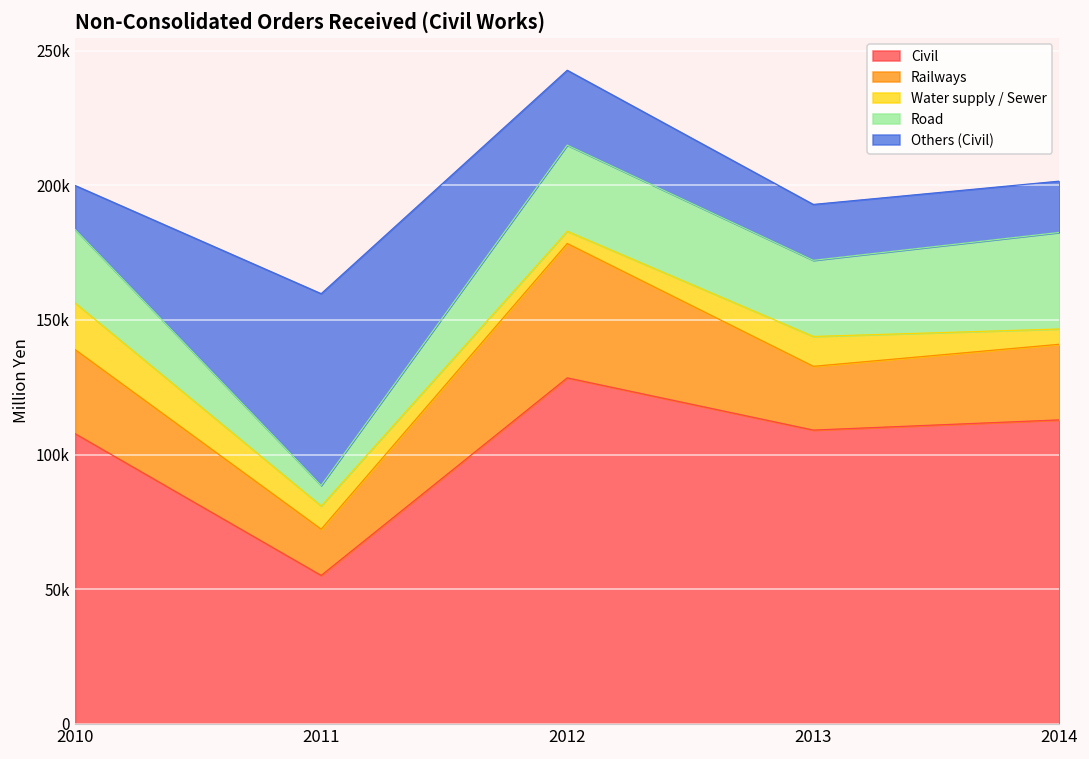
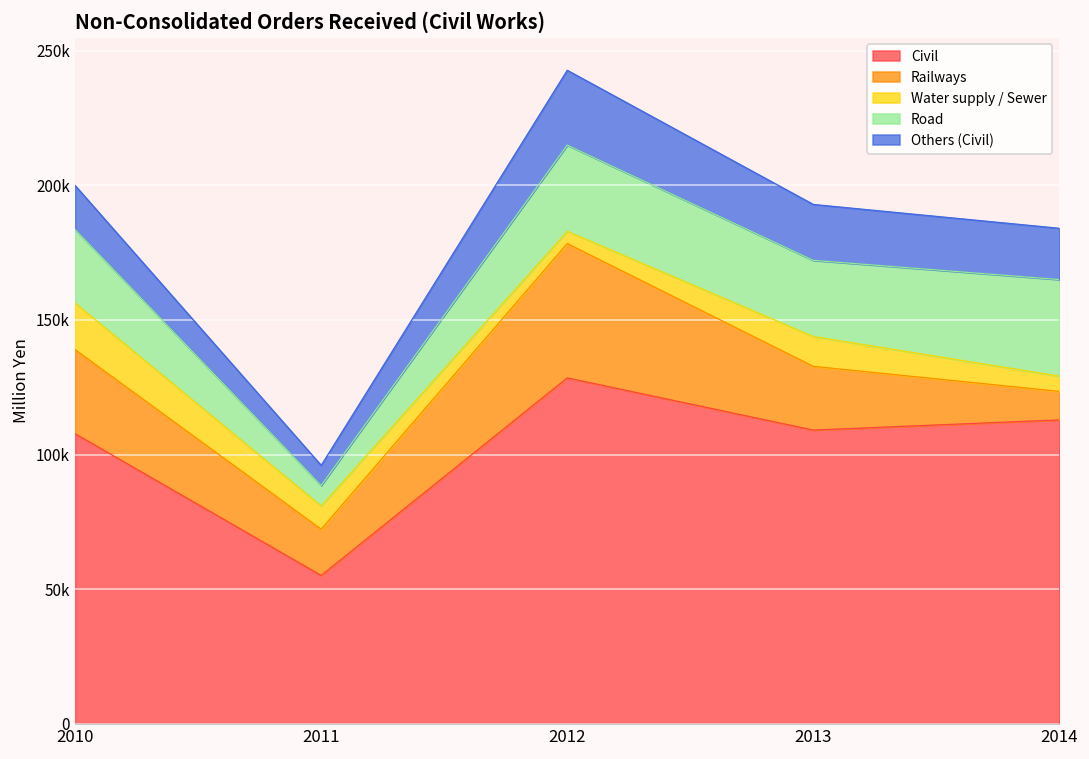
Others (Civil), 2011: 71000 -> 7000
Railways, 2014: 28000 -> 11000
